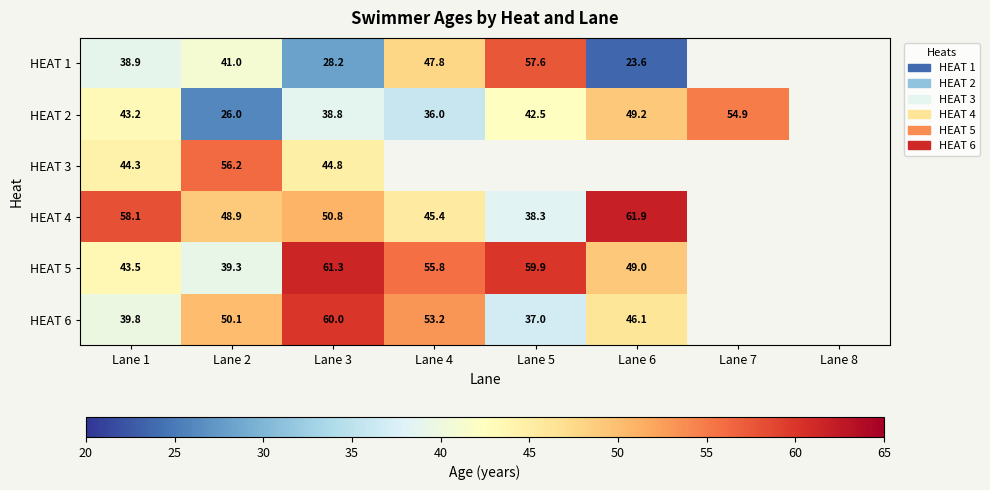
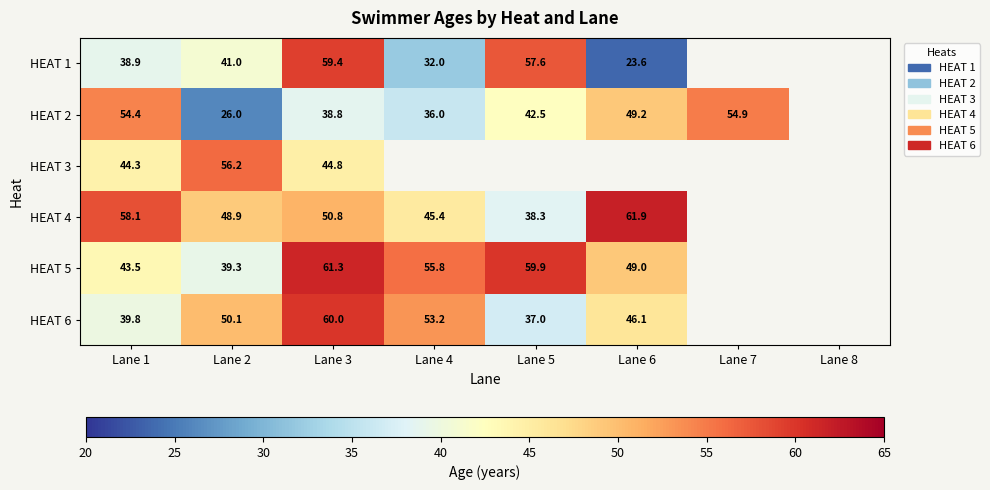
HEAT 1, Lane 3: 28.2 -> 59.4
HEAT 1, Lane 4: 47.8 -> 32.0
HEAT 2, Lane 1: 43.2 -> 54.4
